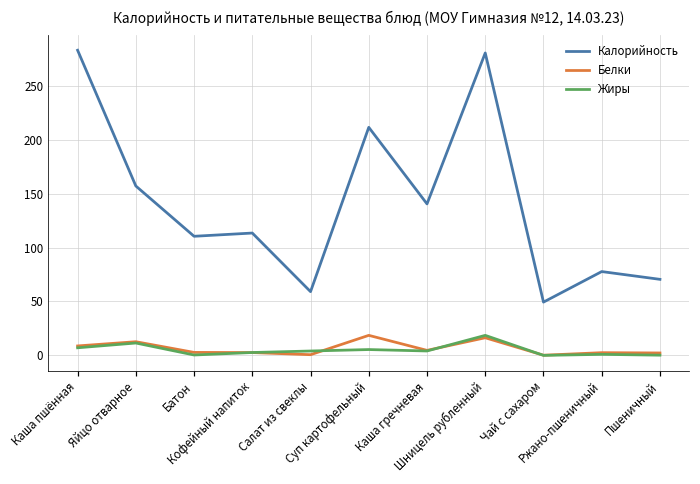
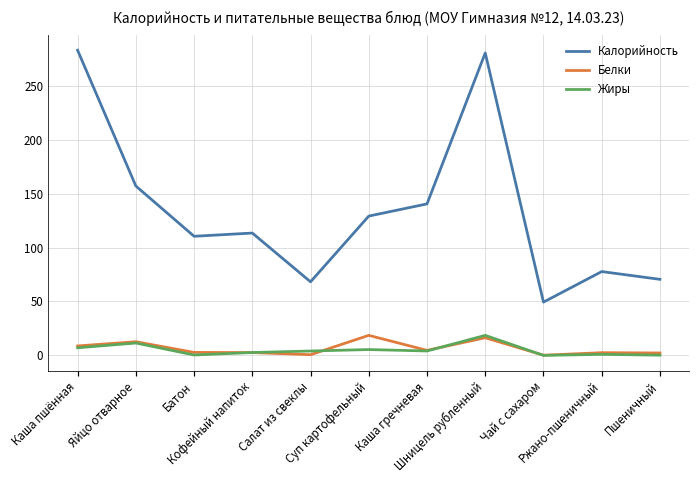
Калорийность, Салат из свеклы: 60 -> 70
Калорийность, Суп картофельный: 210 -> 130
